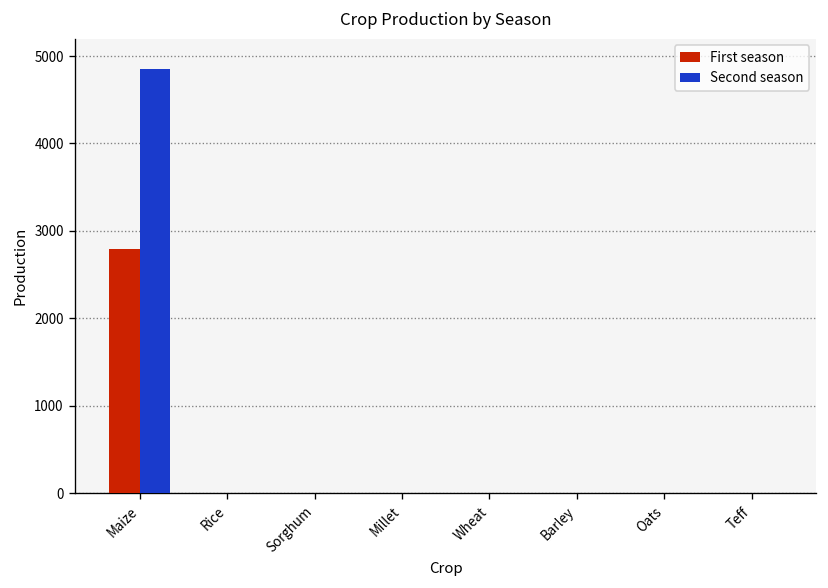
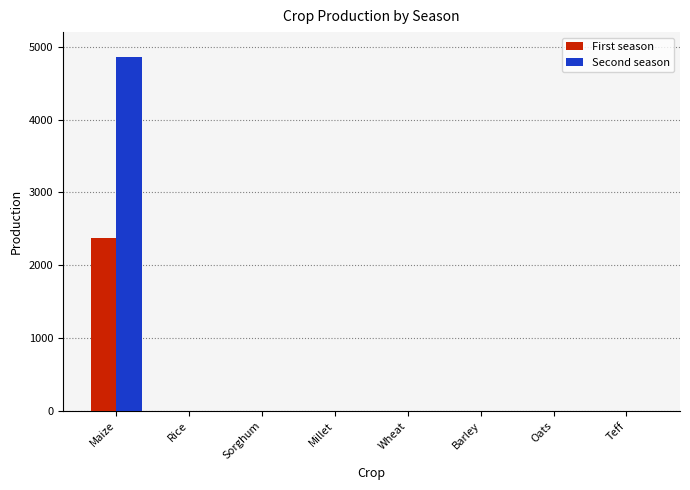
First season, Maize: 2800 -> 2400
